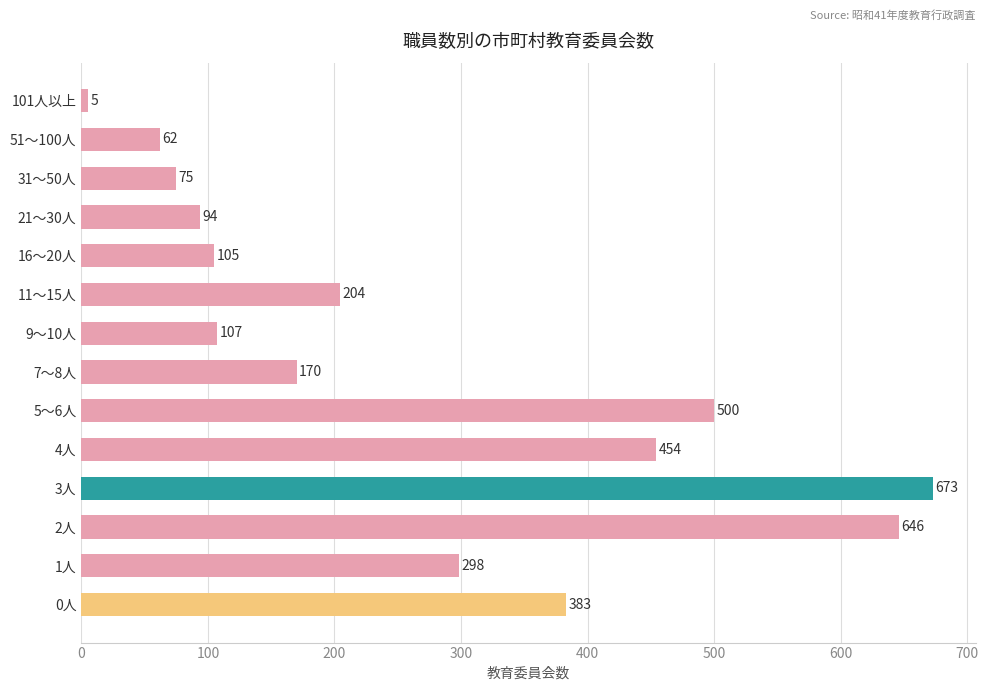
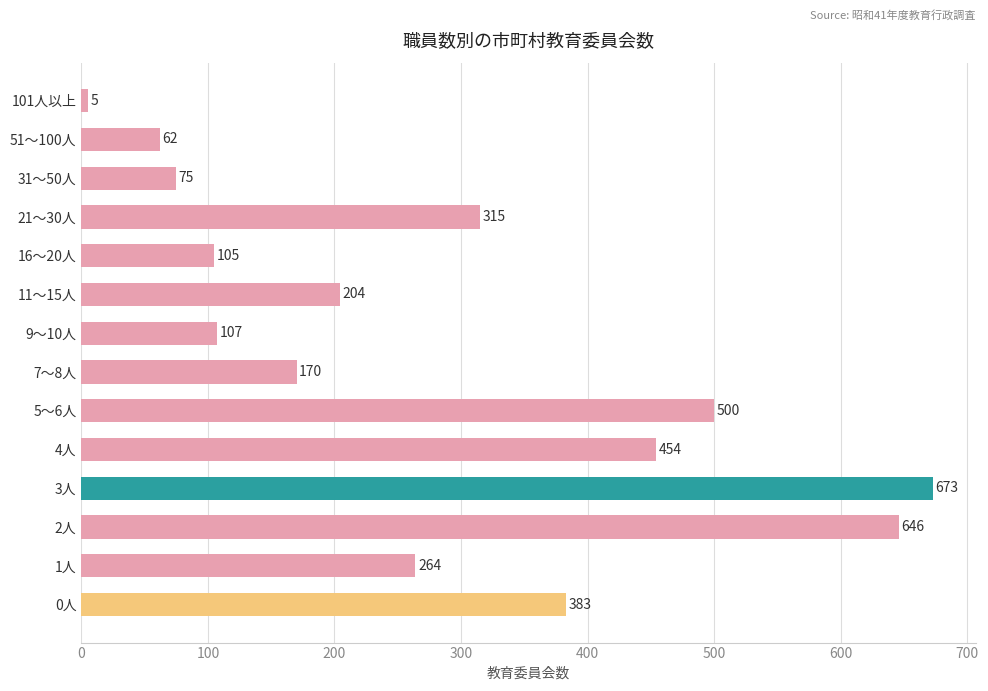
21～30人: 94 -> 315
1人: 298 -> 264
